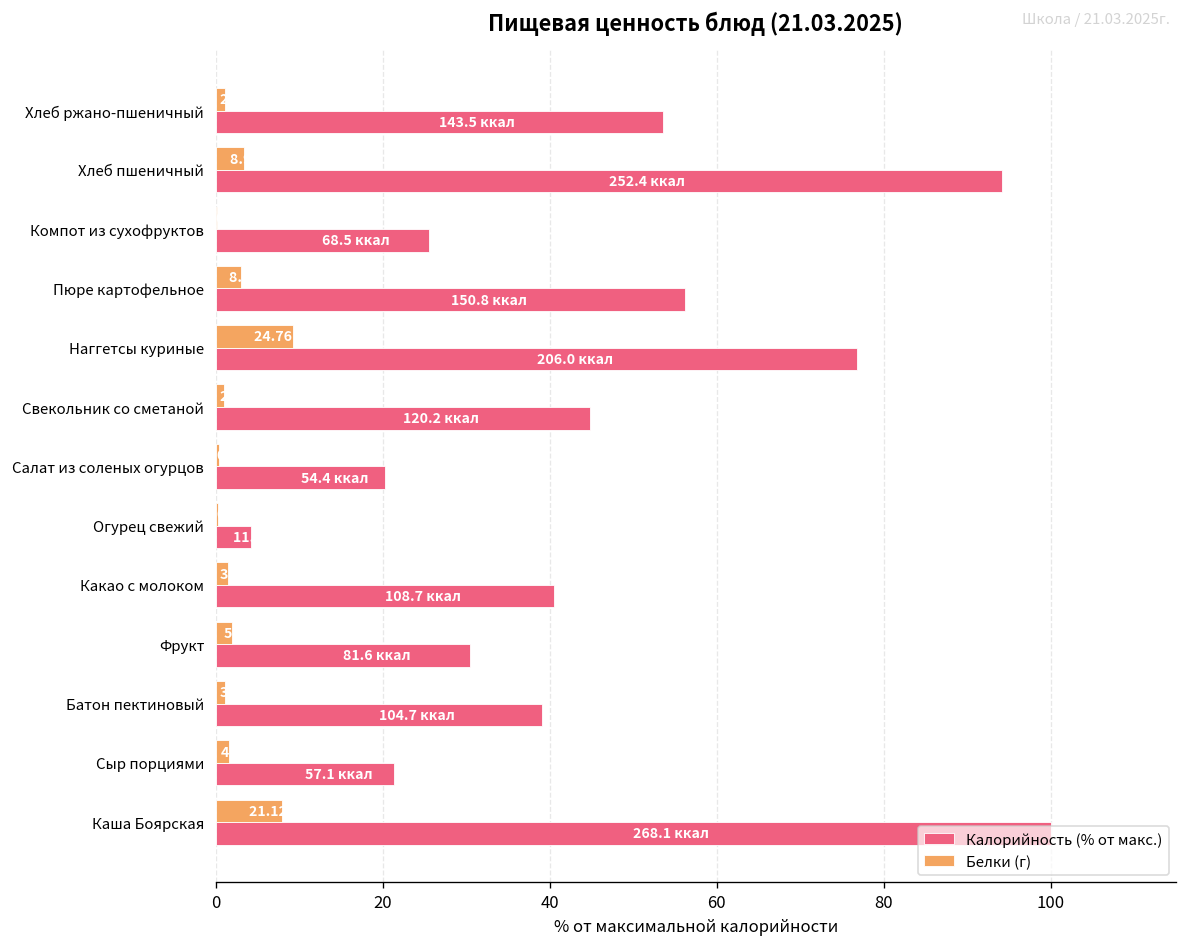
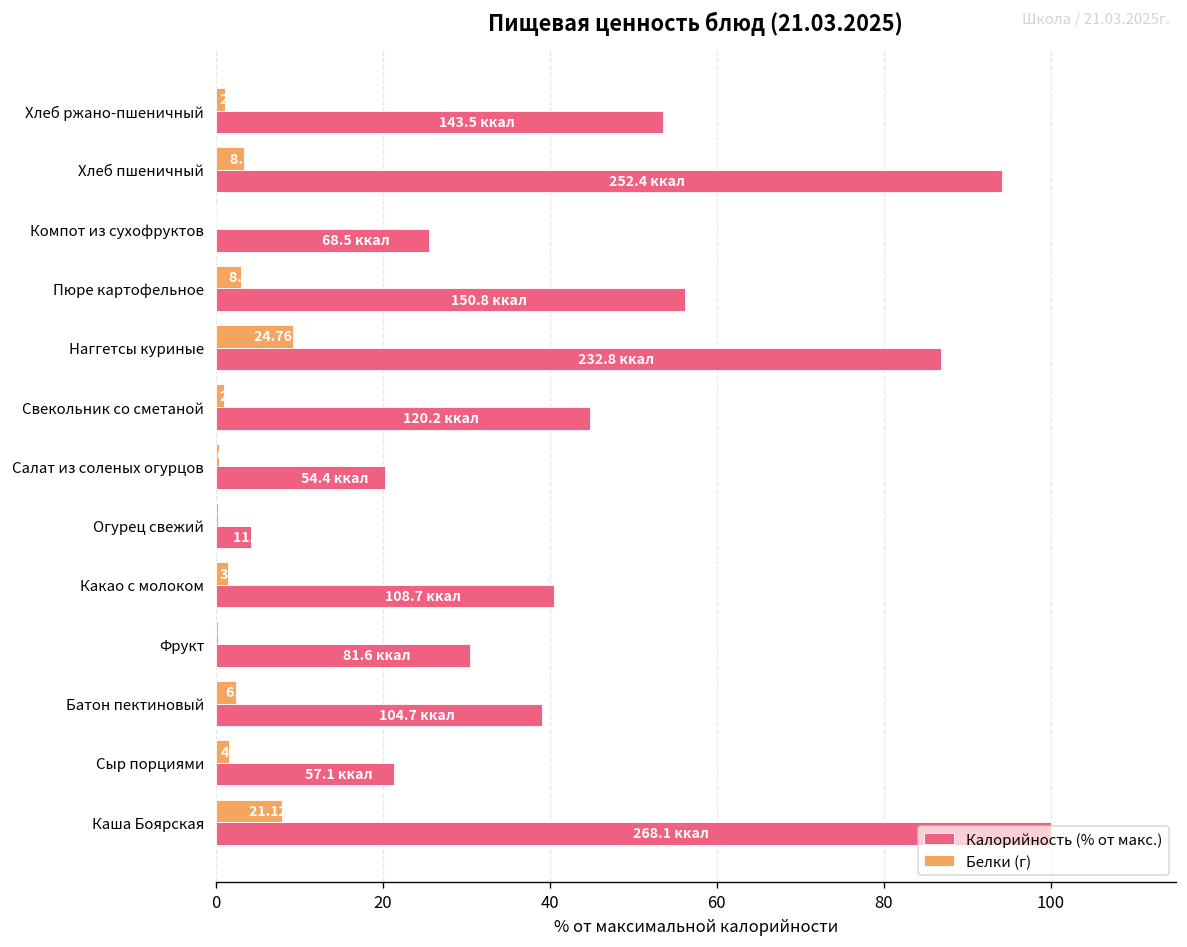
Калорийность (% от макс.), Наггетсы куриные: 206.0 -> 232.8
Белки (г), Фрукт: 2 -> 0
Белки (г), Батон пектиновый: 1 -> 2
